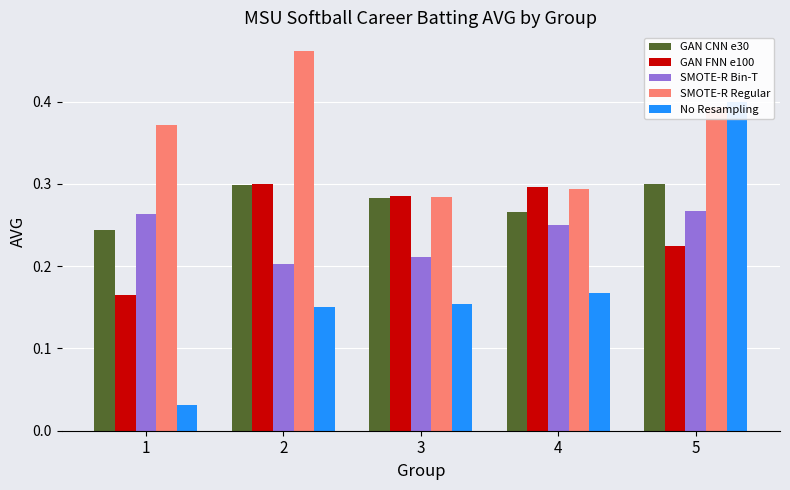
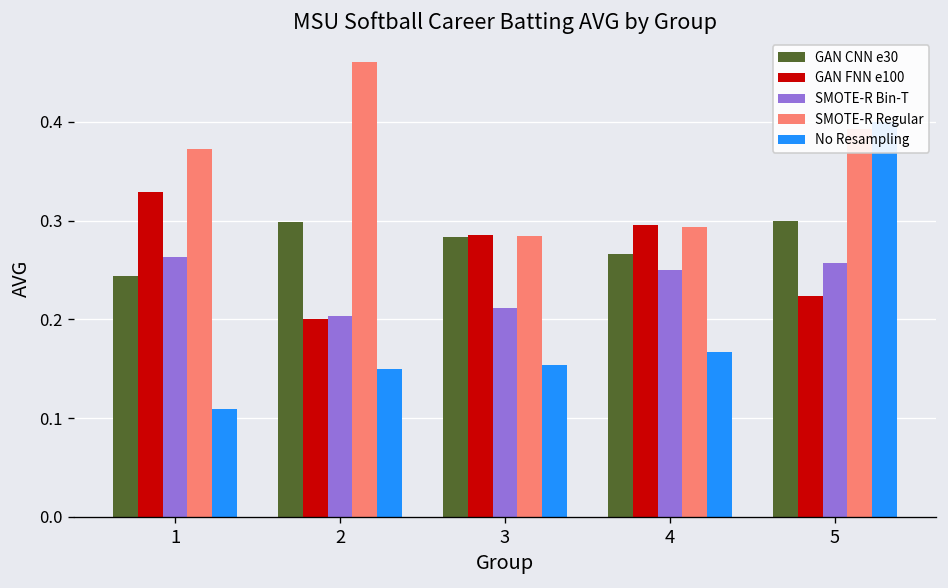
GAN FNN e100, 1: 0.17 -> 0.33
No Resampling, 1: 0.03 -> 0.11
GAN FNN e100, 2: 0.3 -> 0.2
SMOTE-R Bin-T, 5: 0.27 -> 0.26
